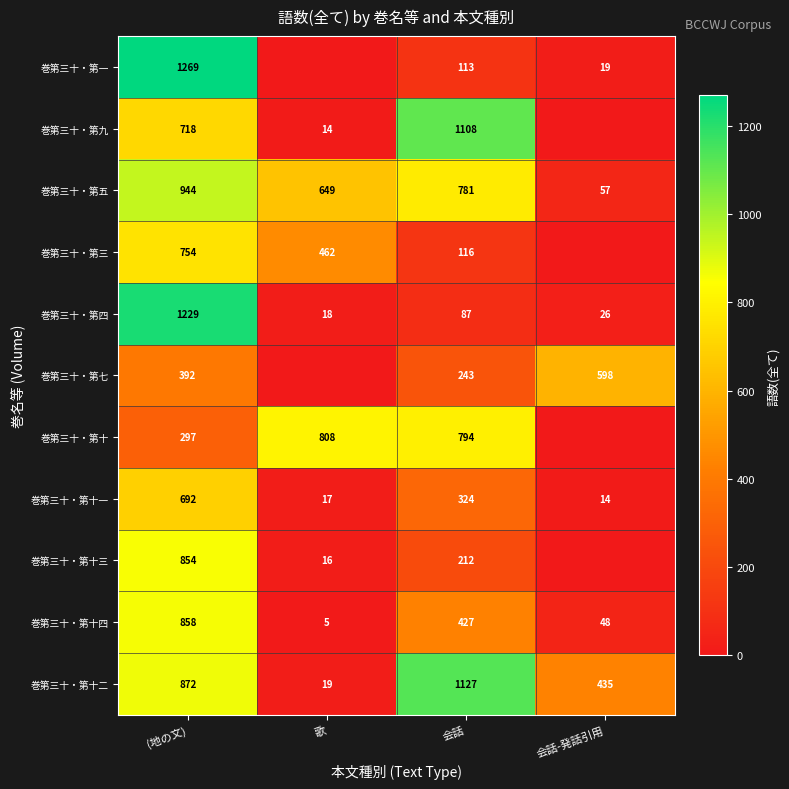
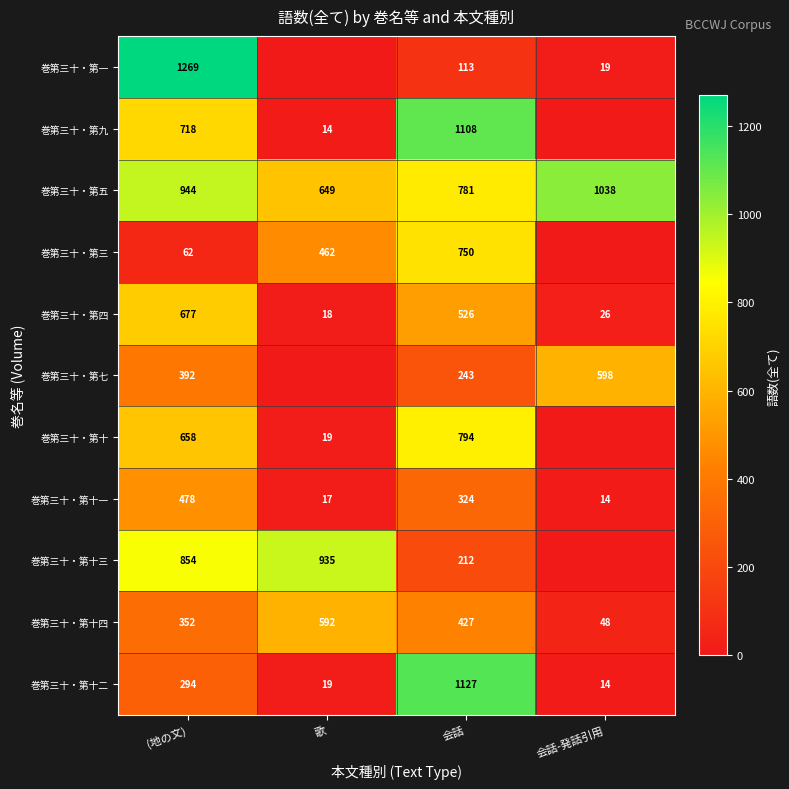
巻第三十・第五, 会話-発話引用: 57 -> 1038
巻第三十・第三, (地の文): 754 -> 62
巻第三十・第三, 会話: 116 -> 750
巻第三十・第四, (地の文): 1229 -> 677
巻第三十・第四, 会話: 87 -> 526
巻第三十・第十, (地の文): 297 -> 658
巻第三十・第十, 歌: 808 -> 19
巻第三十・第十一, (地の文): 692 -> 478
巻第三十・第十三, 歌: 16 -> 935
巻第三十・第十四, (地の文): 858 -> 352
巻第三十・第十四, 歌: 5 -> 592
巻第三十・第十二, (地の文): 872 -> 294
巻第三十・第十二, 会話-発話引用: 435 -> 14
